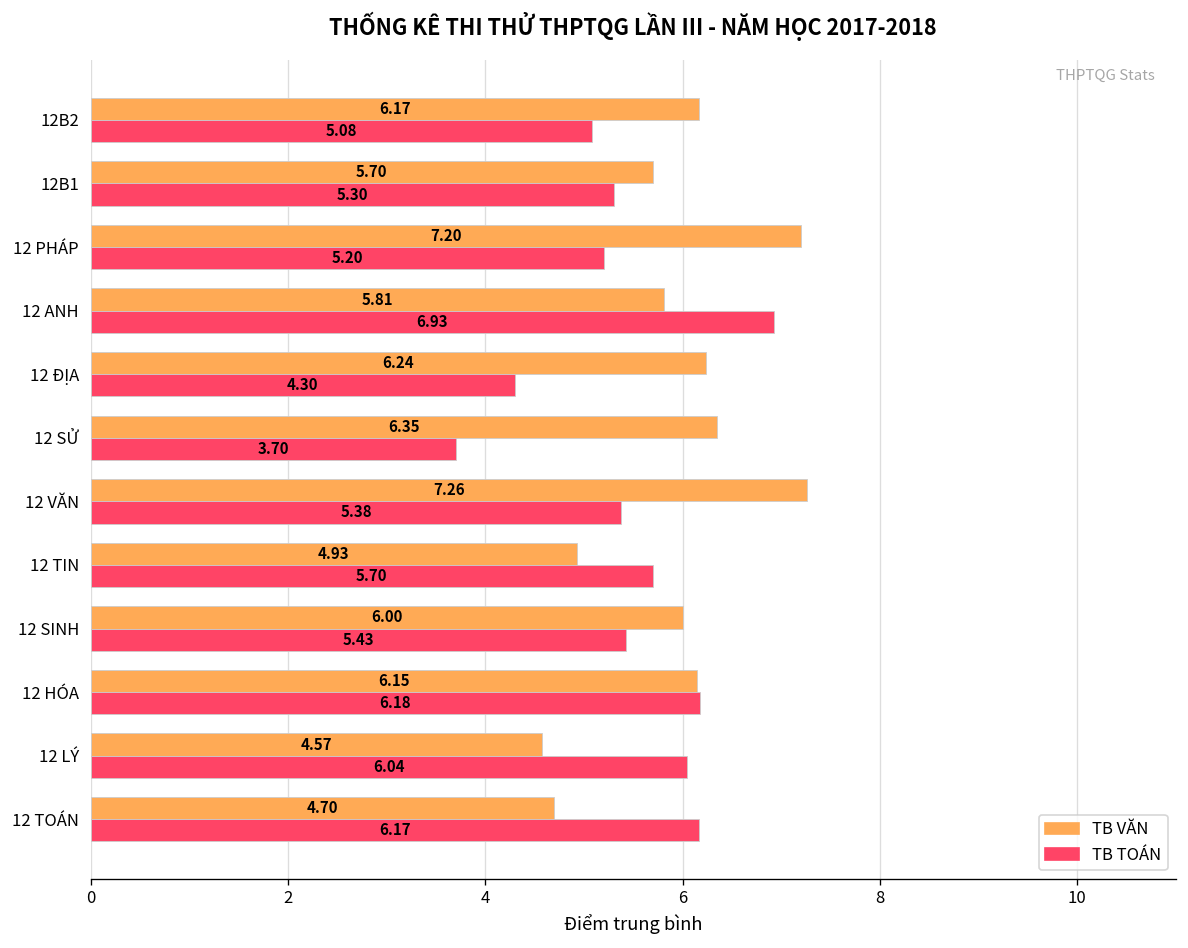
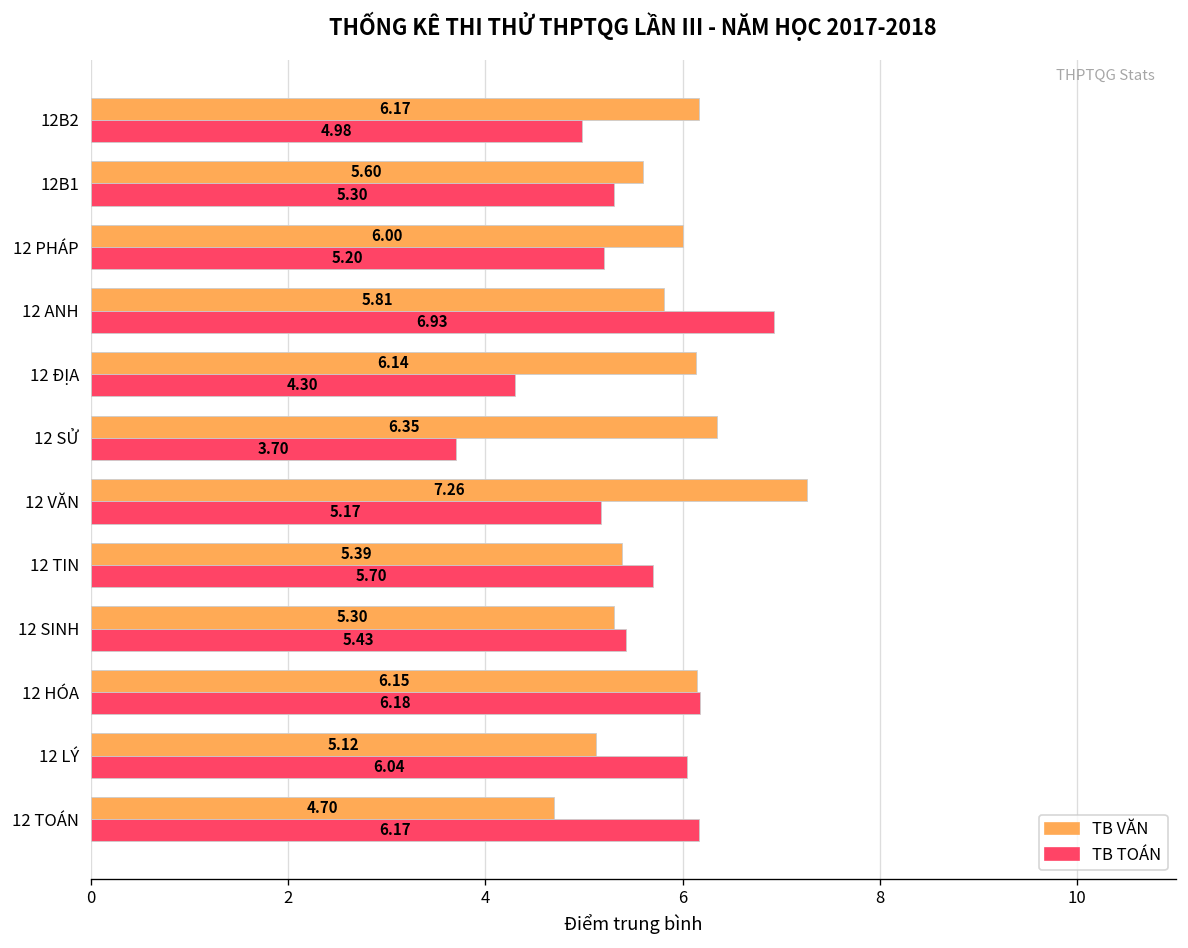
TB TOÁN, 12B2: 5.08 -> 4.98
TB VĂN, 12B1: 5.70 -> 5.60
TB VĂN, 12 PHÁP: 7.20 -> 6.00
TB VĂN, 12 ĐỊA: 6.24 -> 6.14
TB TOÁN, 12 VĂN: 5.38 -> 5.17
TB VĂN, 12 TIN: 4.93 -> 5.39
TB VĂN, 12 SINH: 6.00 -> 5.30
TB VĂN, 12 LÝ: 4.57 -> 5.12
